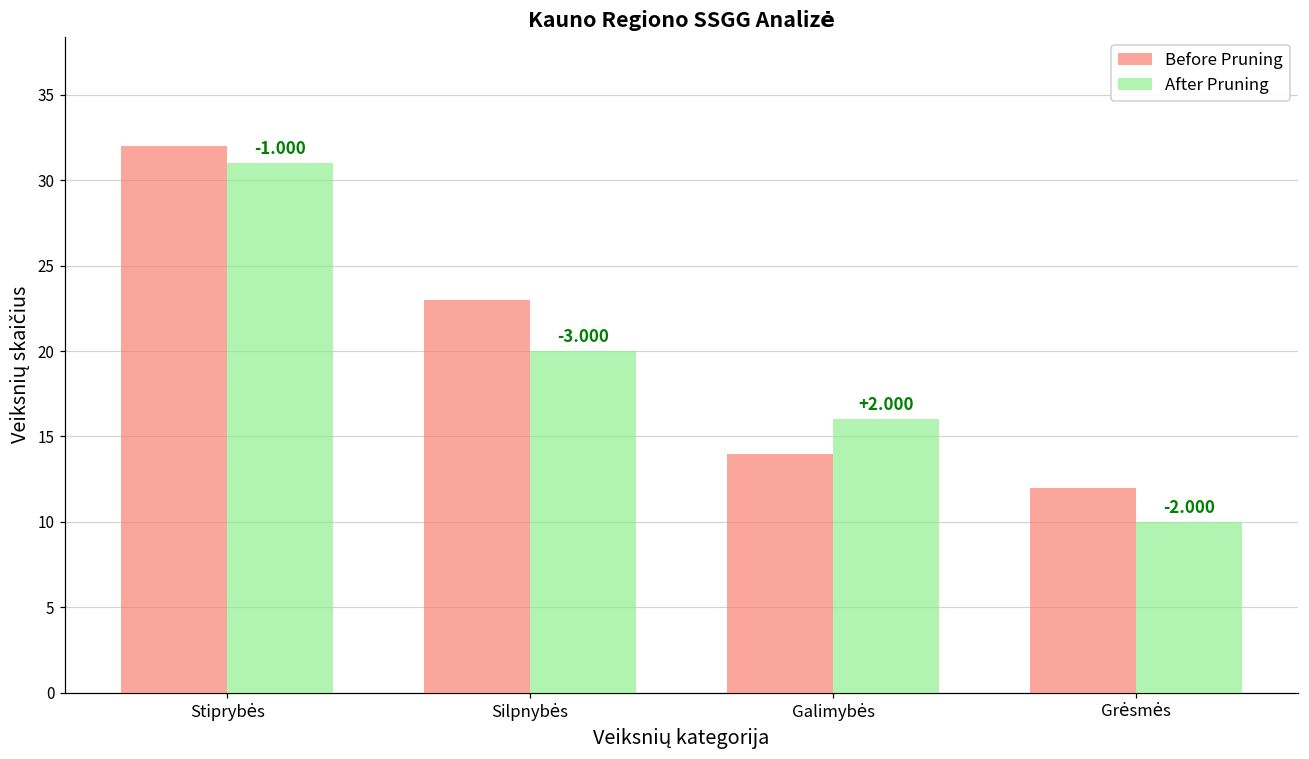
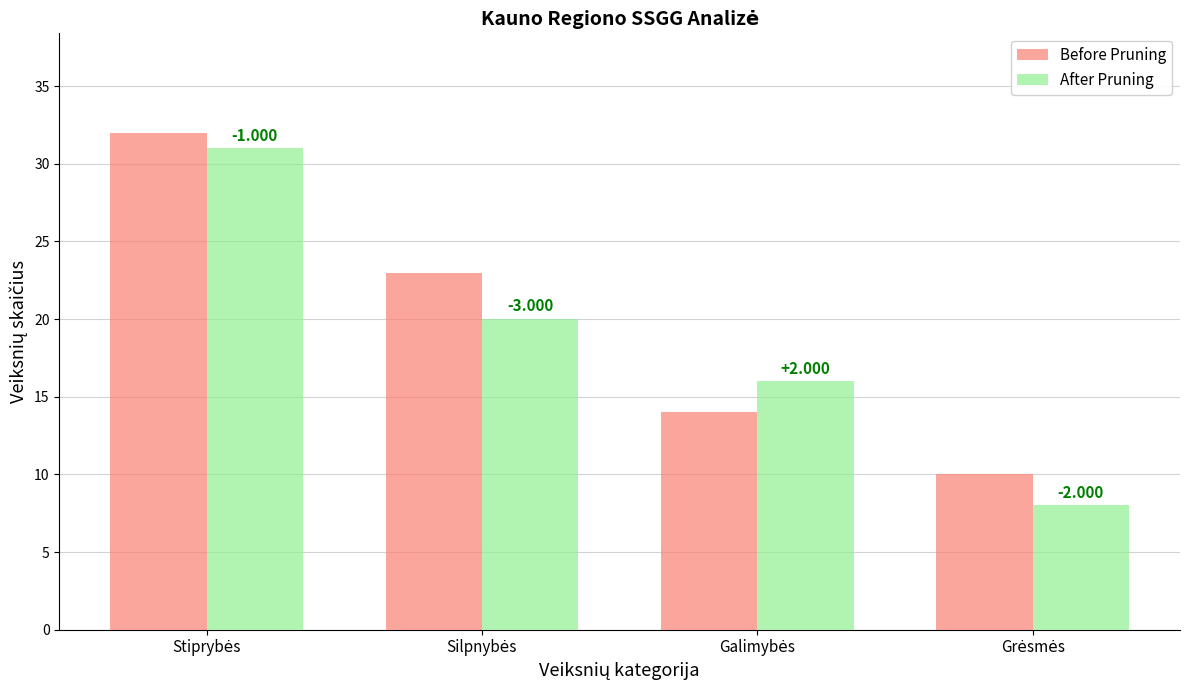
Before Pruning, Grėsmės: 12 -> 10
After Pruning, Grėsmės: 10 -> 8
